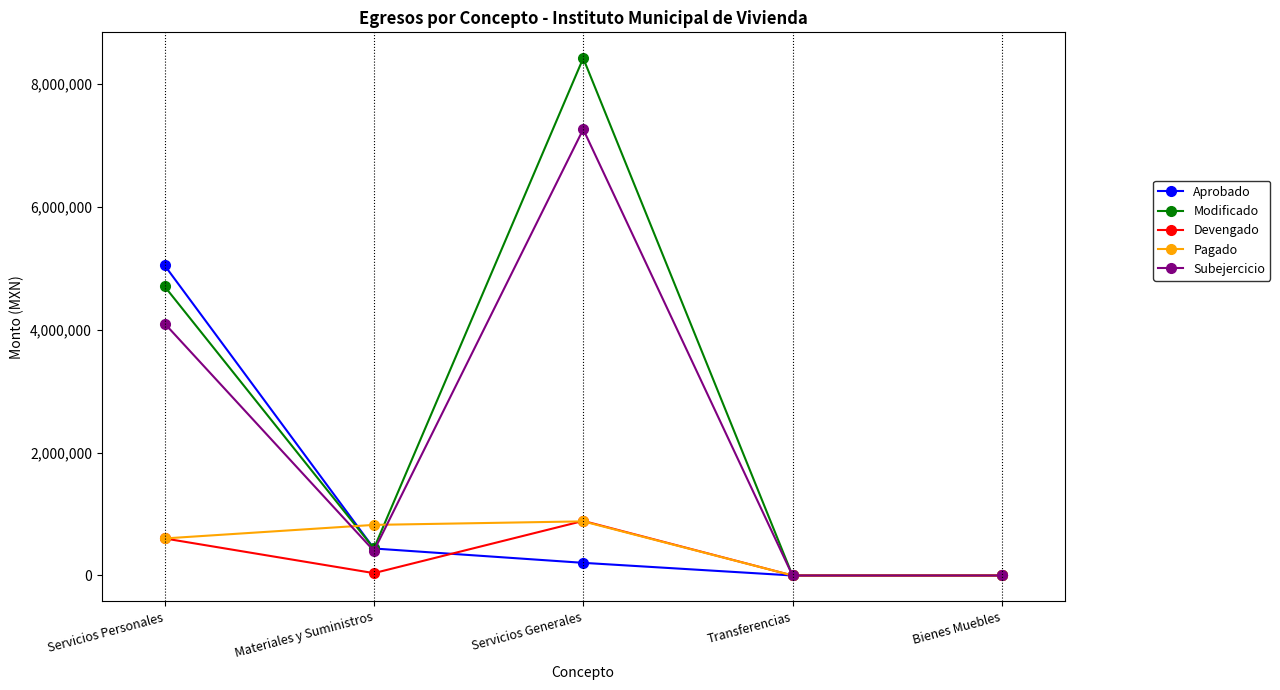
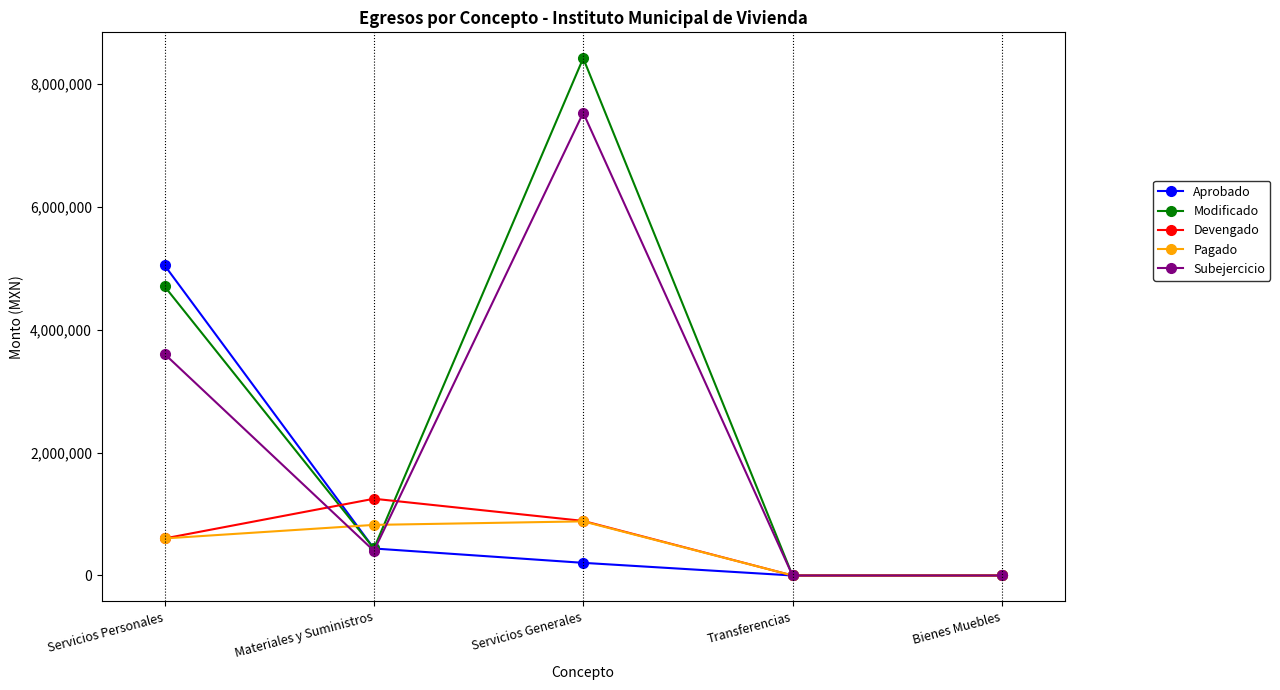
Subejercicio, Servicios Personales: 4,100,000 -> 3,600,000
Devengado, Materiales y Suministros: 0 -> 1,200,000
Subejercicio, Servicios Generales: 7,300,000 -> 7,500,000
